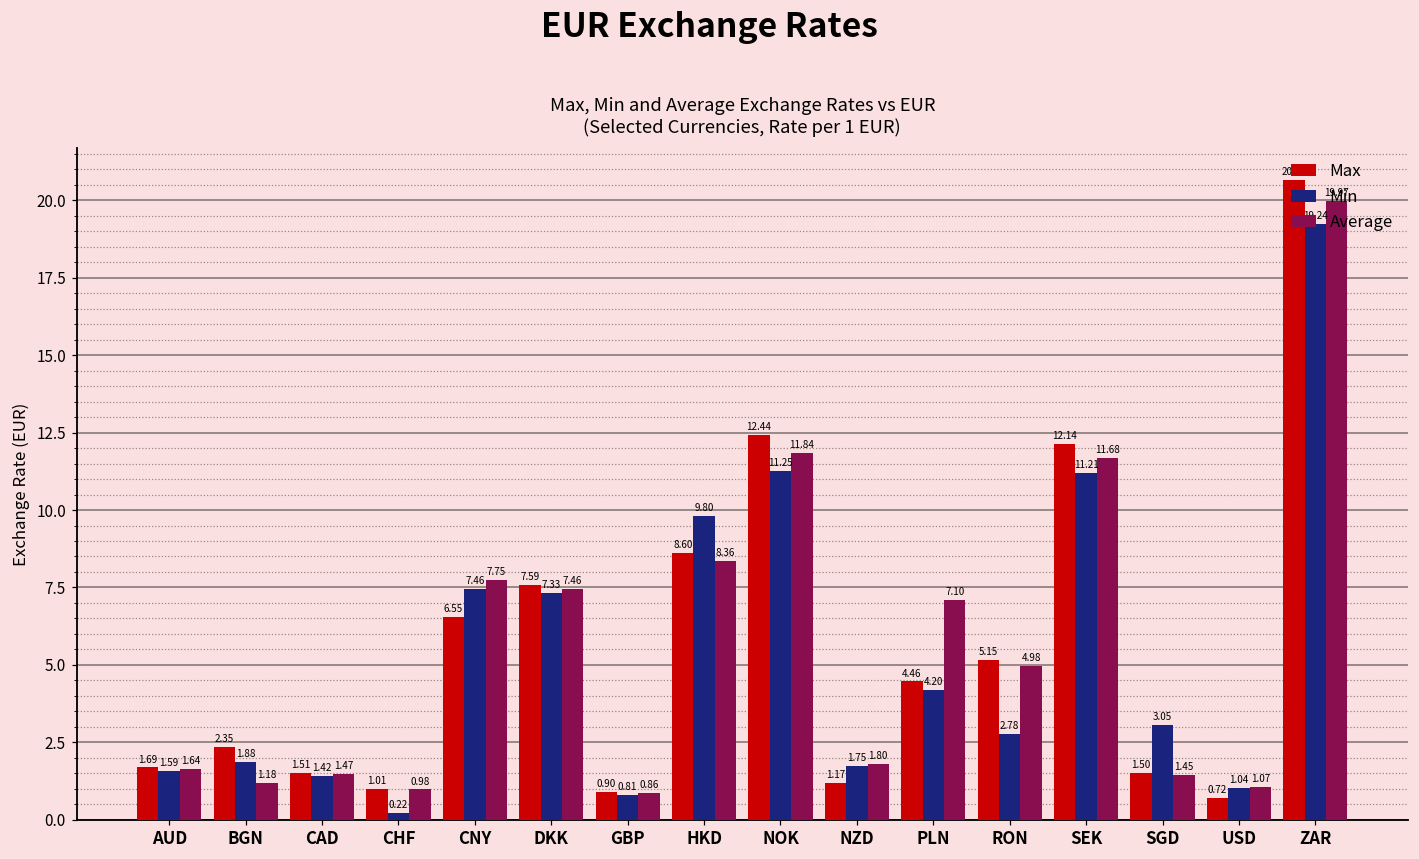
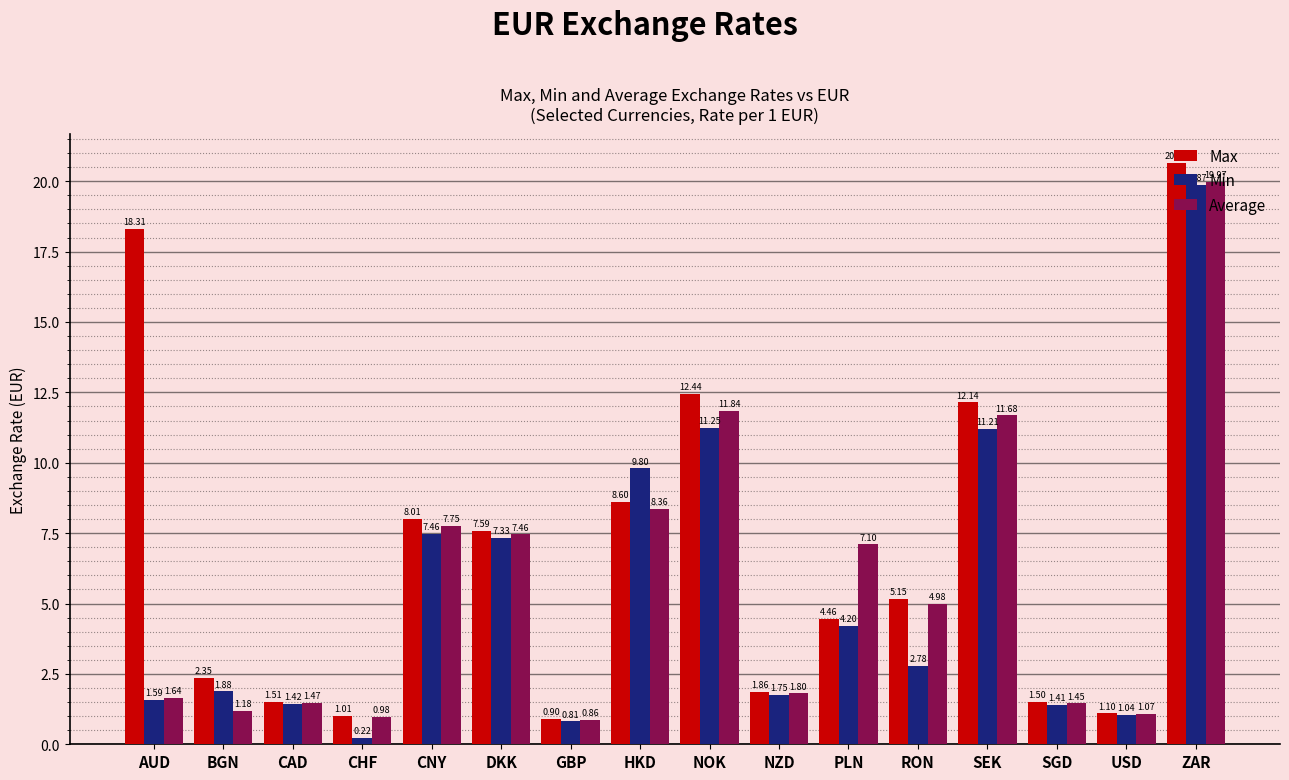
Max, AUD: 1.69 -> 18.31
Max, CNY: 6.55 -> 8.01
Max, NZD: 1.17 -> 1.86
Min, SGD: 3.05 -> 1.41
Max, USD: 0.72 -> 1.10
Min, ZAR: 19.24 -> 19.87
